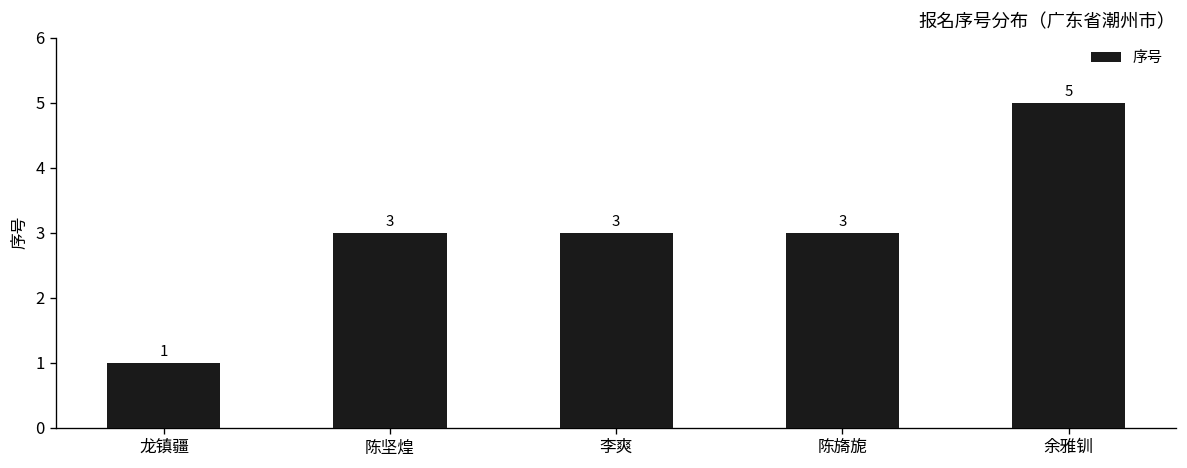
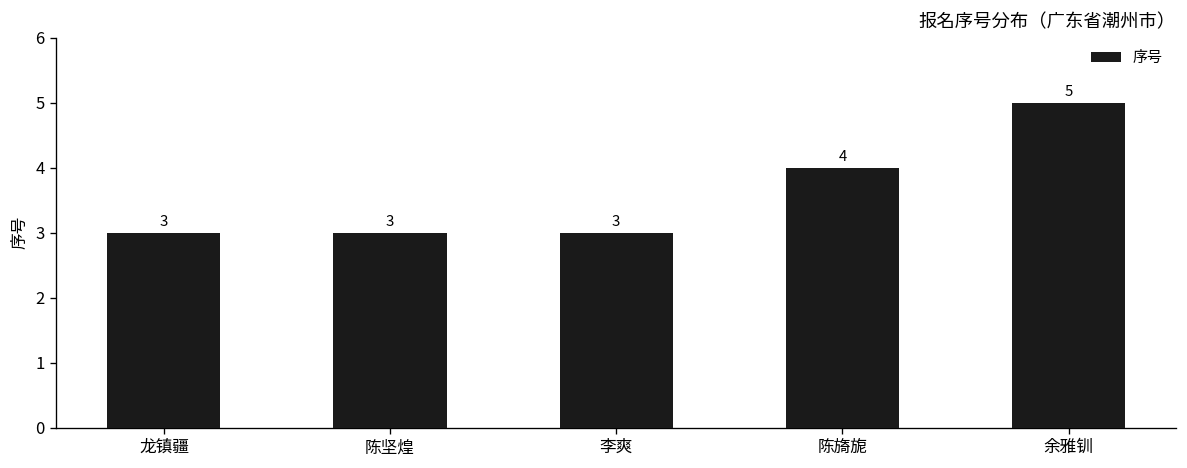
龙镇疆: 1 -> 3
陈旖旎: 3 -> 4
